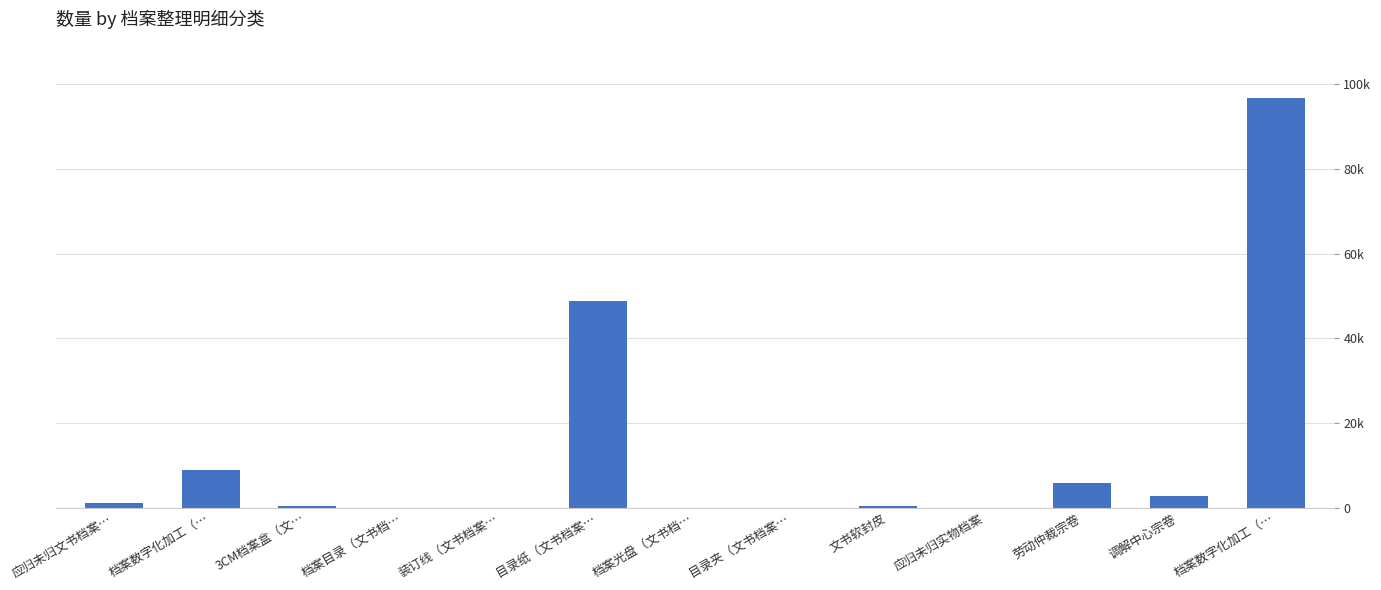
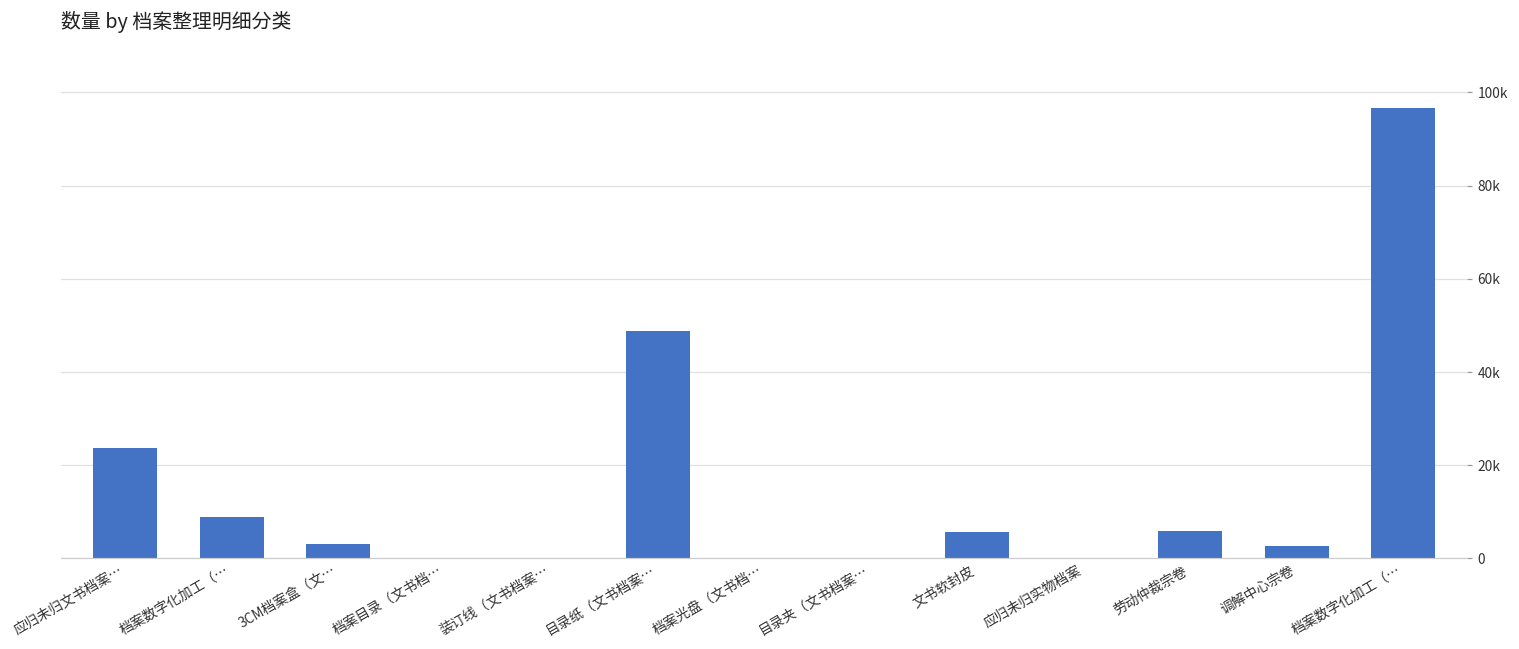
应归未归文书档案…: 1000 -> 24000
3CM档案盒（文…: 0 -> 3000
文书软封皮: 0 -> 6000
